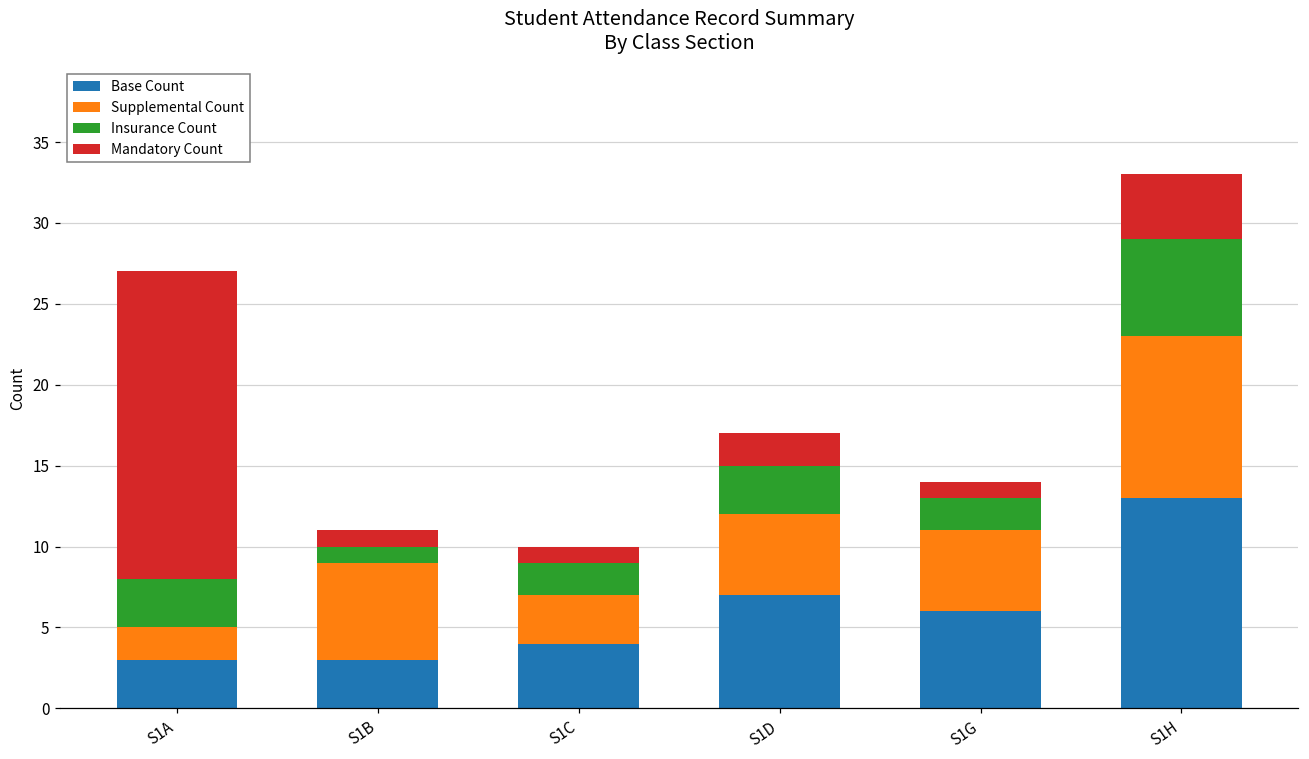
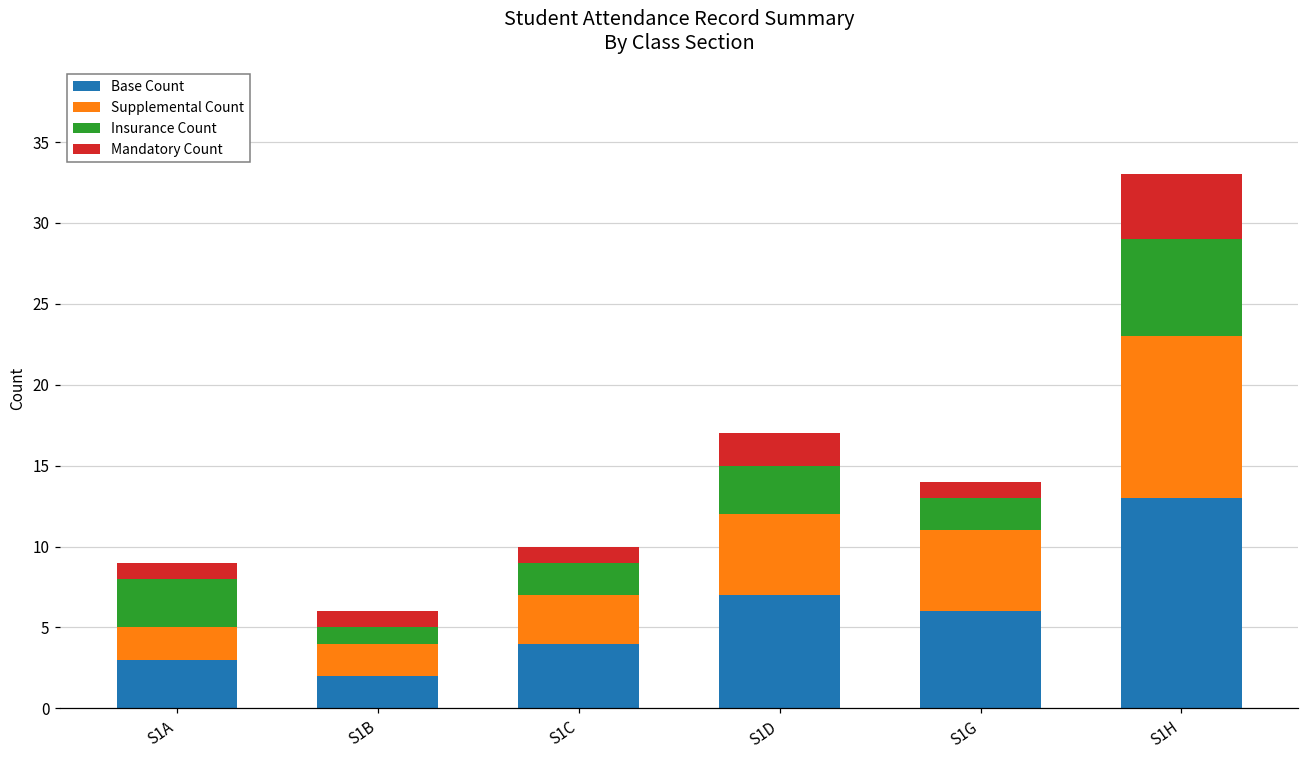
Mandatory Count, S1A: 19 -> 1
Base Count, S1B: 3 -> 2
Supplemental Count, S1B: 6 -> 2
